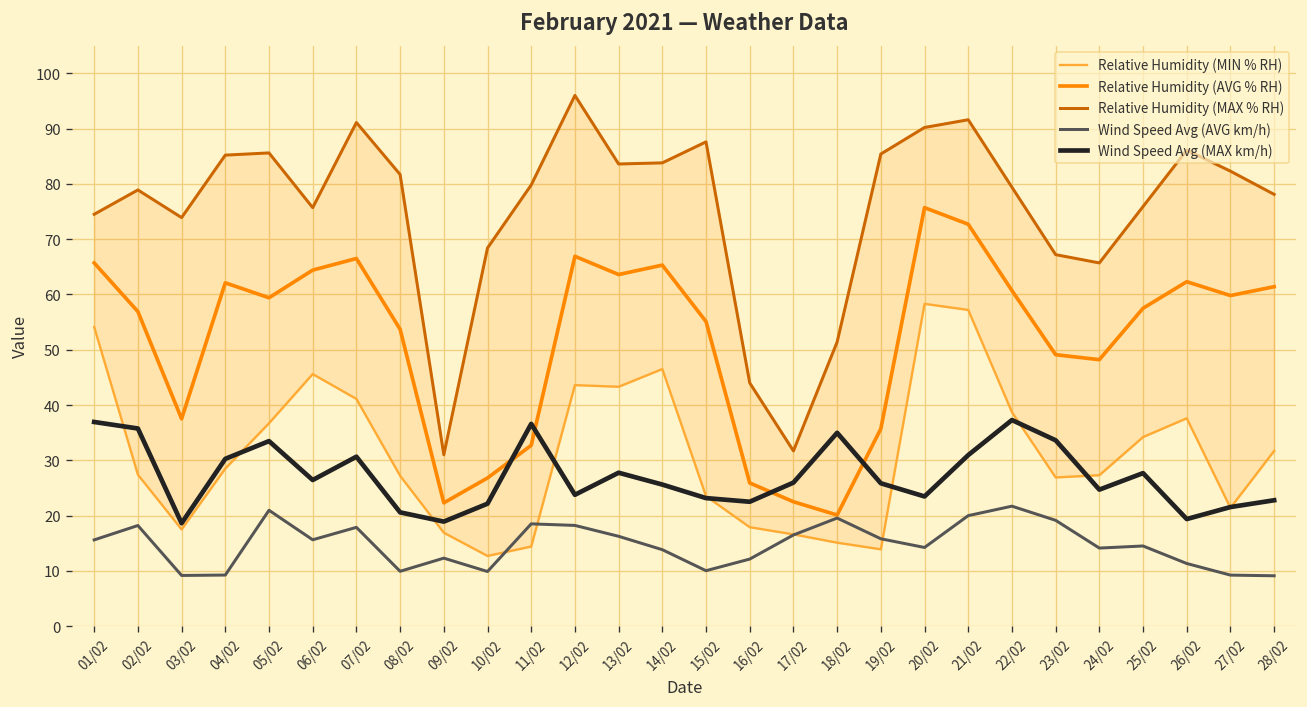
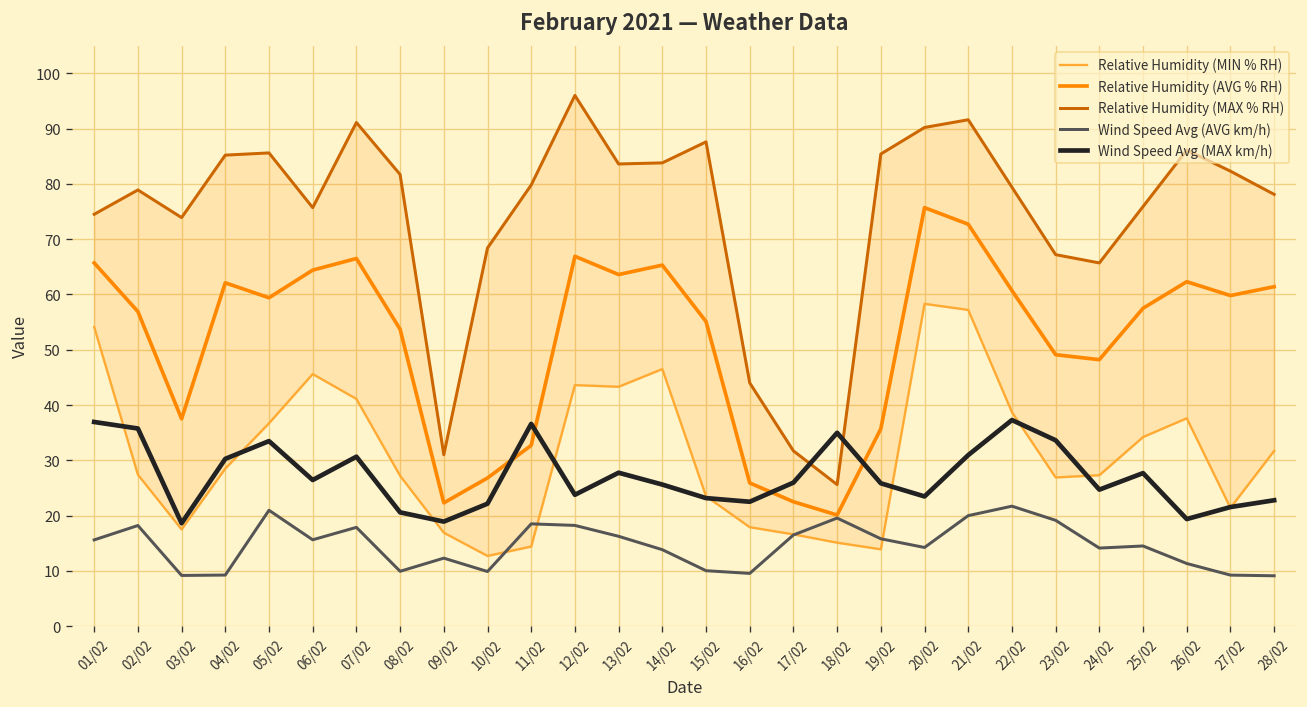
Wind Speed Avg (AVG km/h), 16/02: 12 -> 10
Relative Humidity (MAX % RH), 18/02: 51 -> 26
